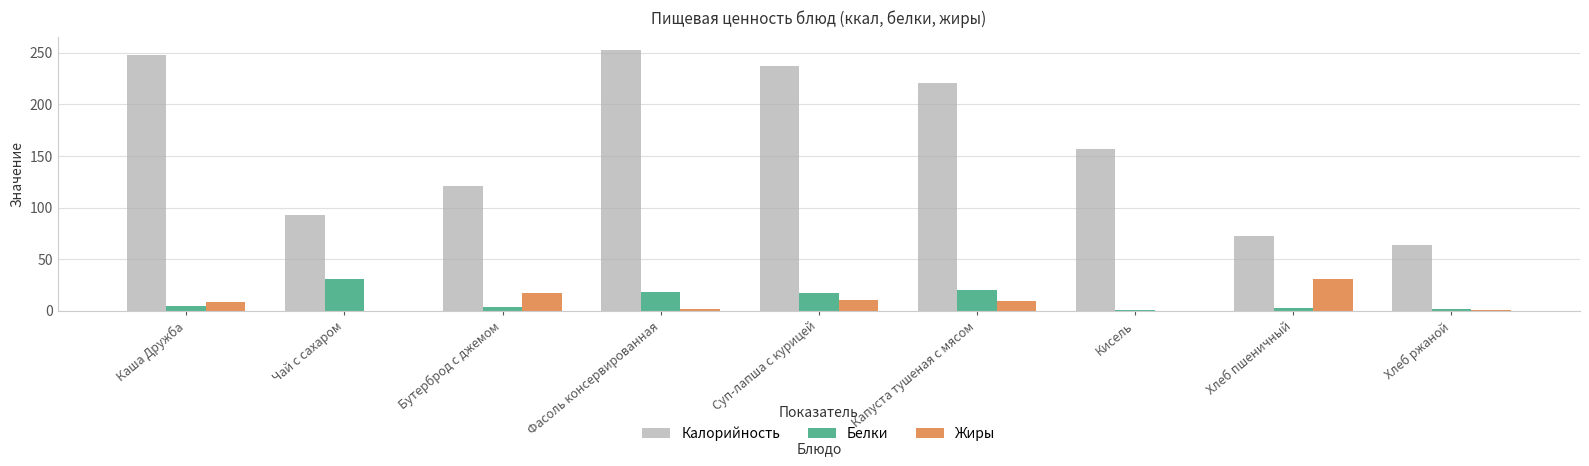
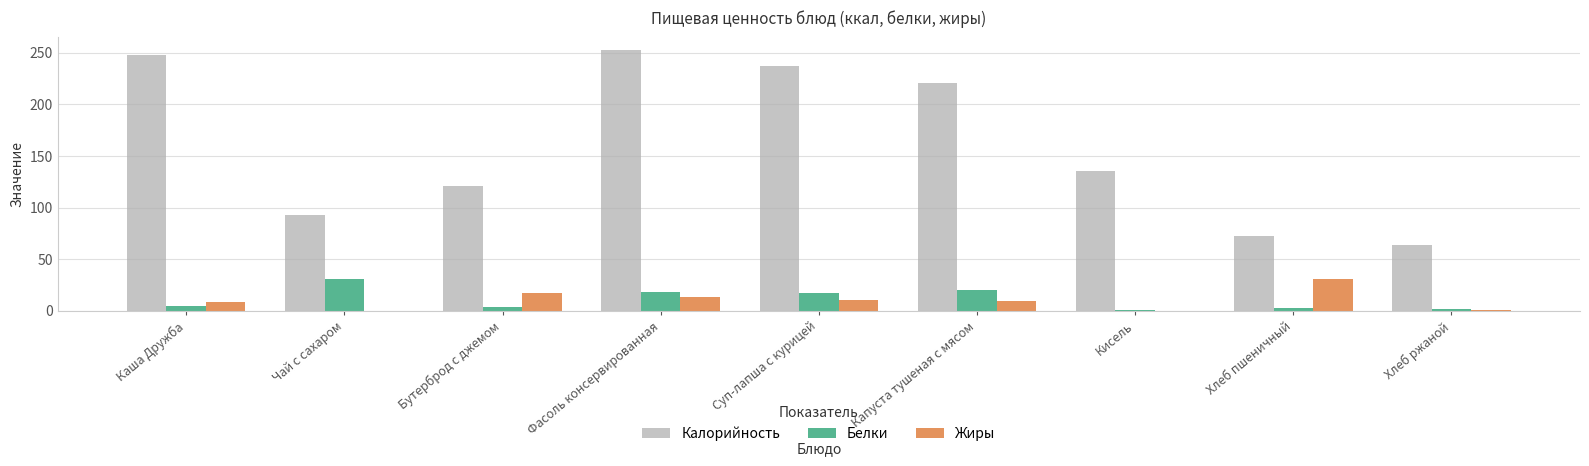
Жиры, Фасоль консервированная: 2 -> 13
Калорийность, Кисель: 156 -> 135
